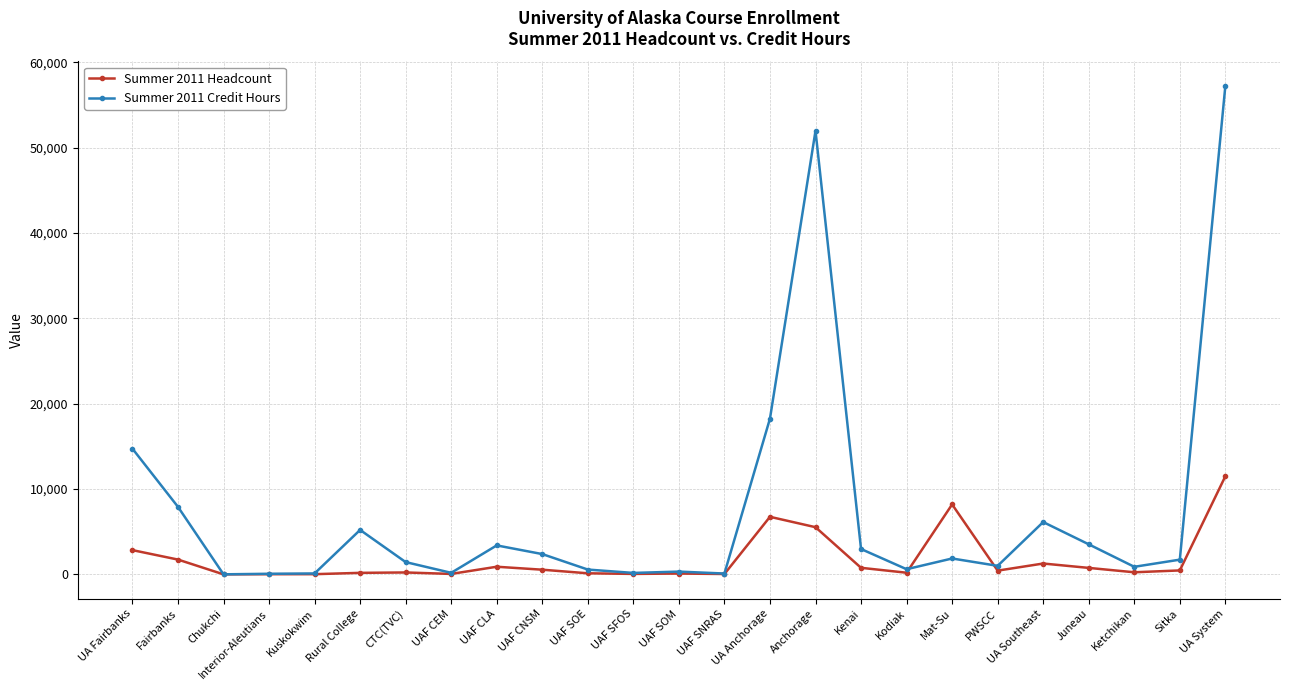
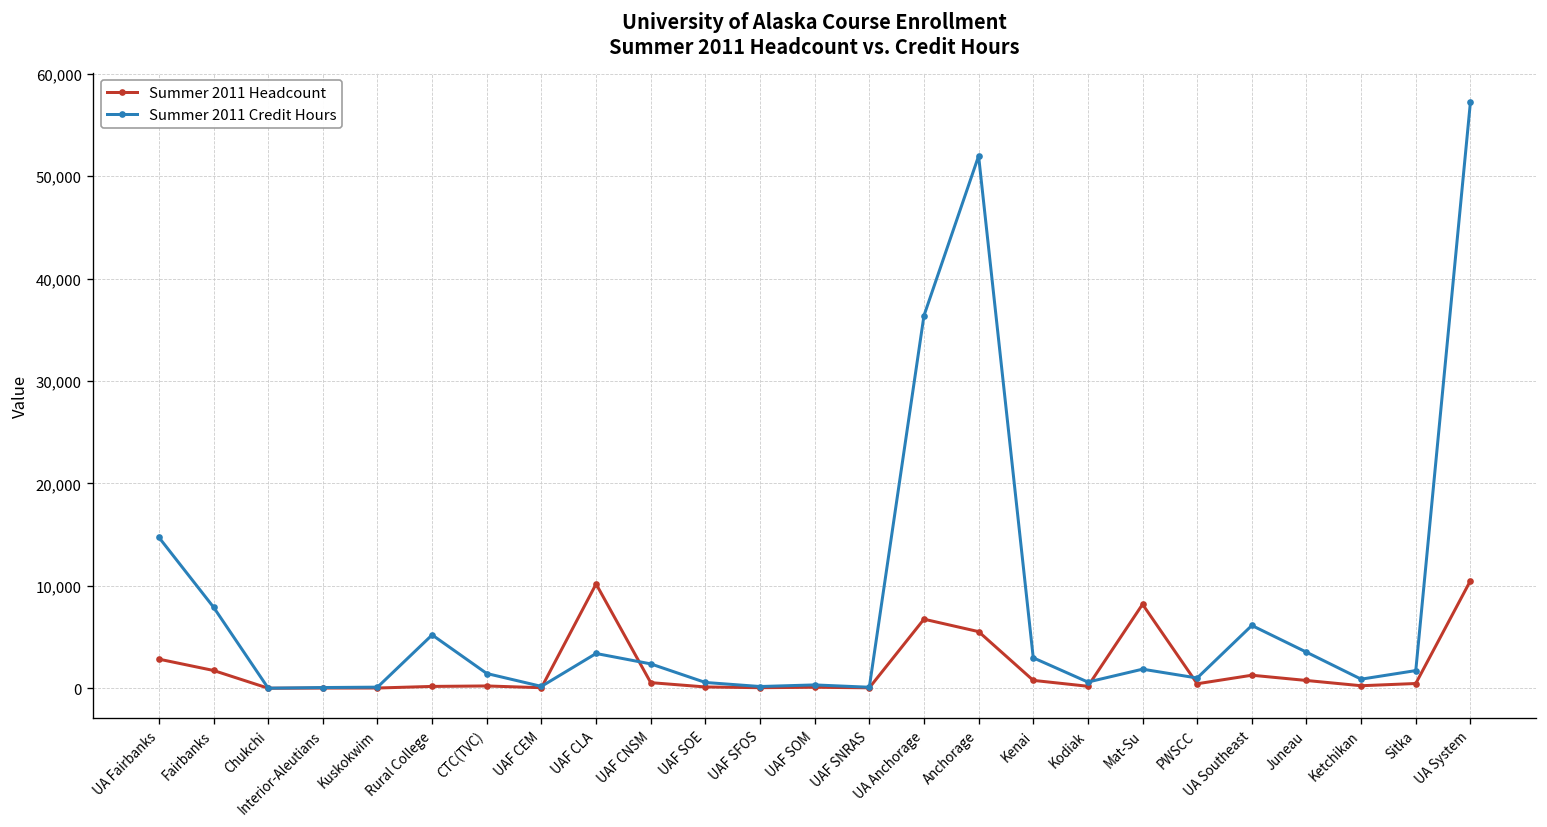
Summer 2011 Headcount, UAF CLA: 1,000 -> 10,000
Summer 2011 Credit Hours, UA Anchorage: 18,000 -> 36,000
Summer 2011 Headcount, UA System: 12,000 -> 11,000
